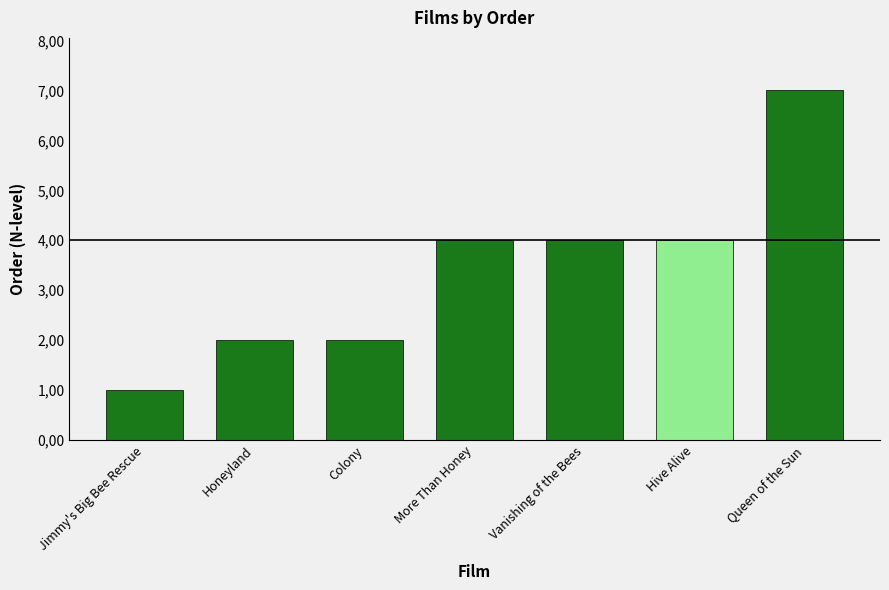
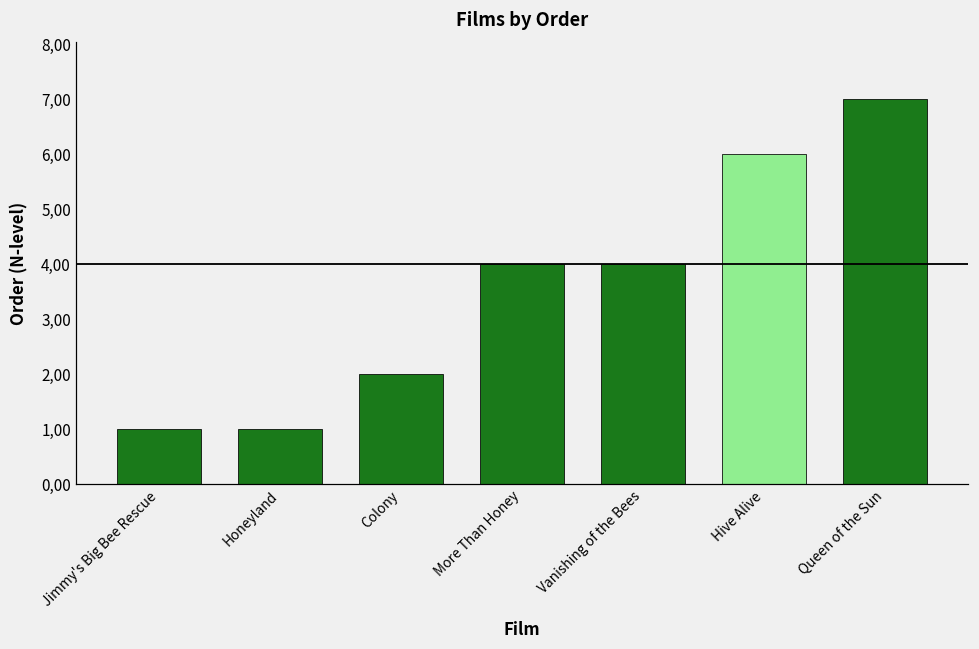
Honeyland: 200 -> 100
Hive Alive: 400 -> 600
